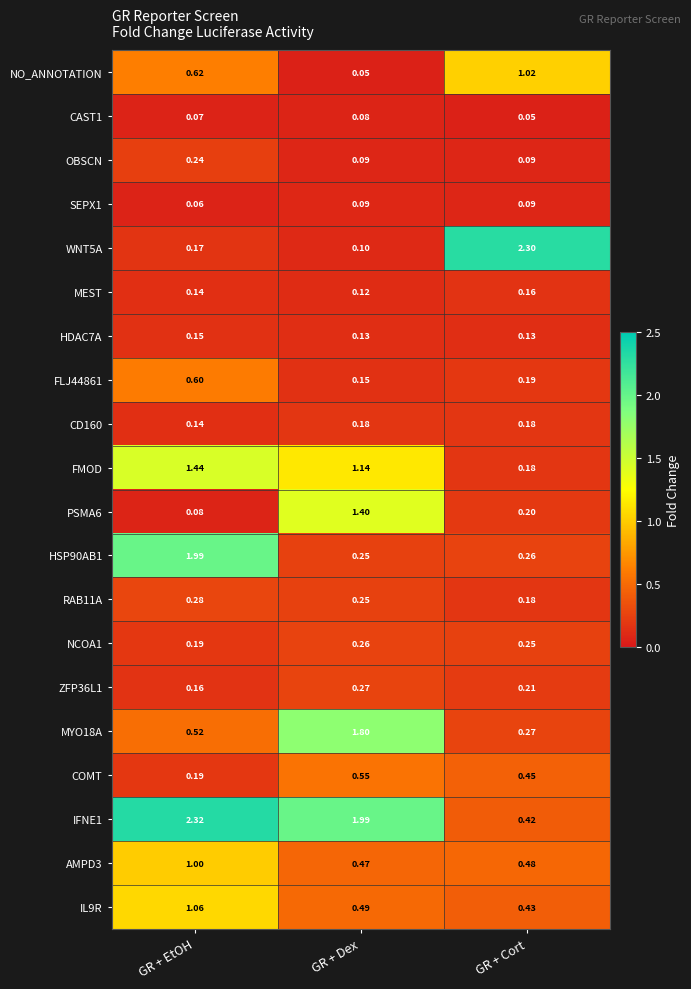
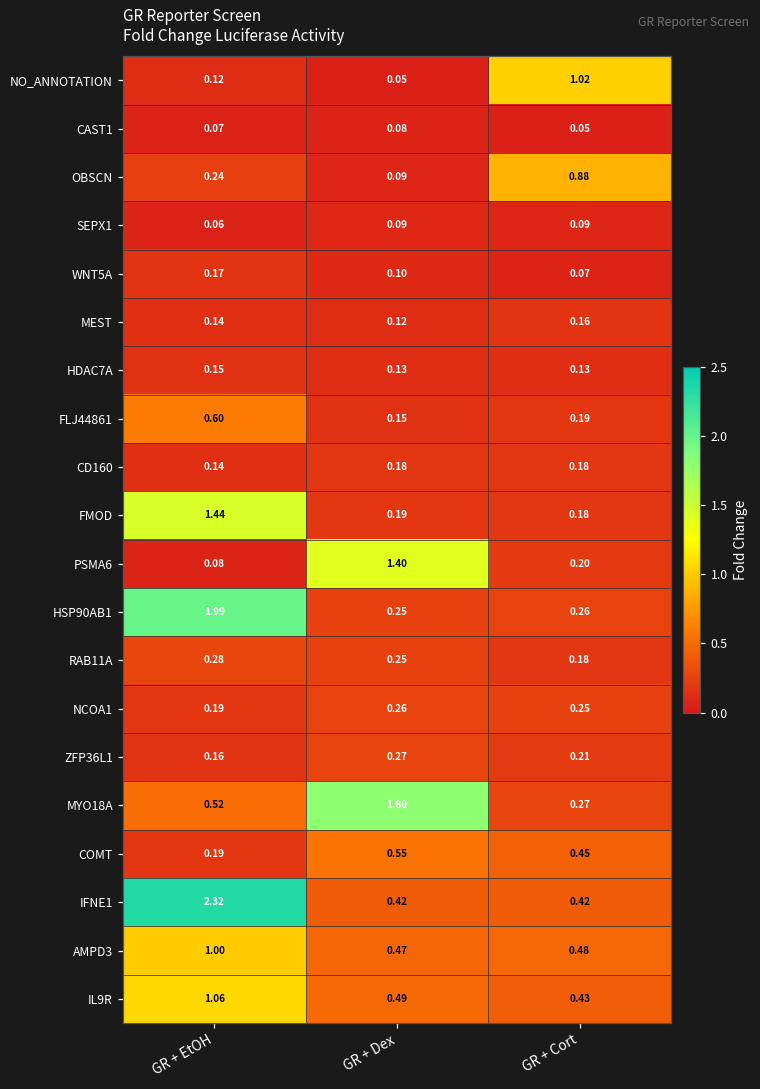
NO_ANNOTATION, GR + EtOH: 0.62 -> 0.12
OBSCN, GR + Cort: 0.09 -> 0.88
WNT5A, GR + Cort: 2.30 -> 0.07
FMOD, GR + Dex: 1.14 -> 0.19
IFNE1, GR + Dex: 1.99 -> 0.42
